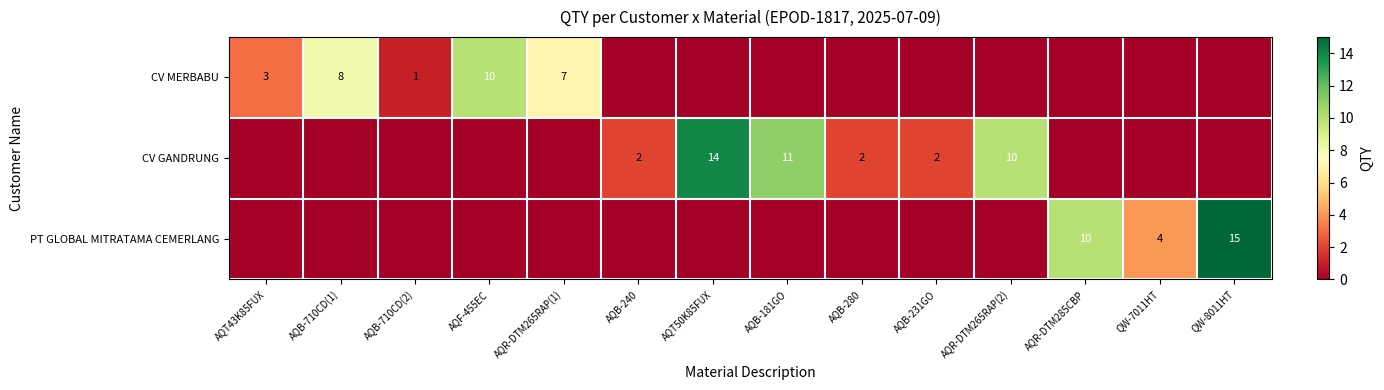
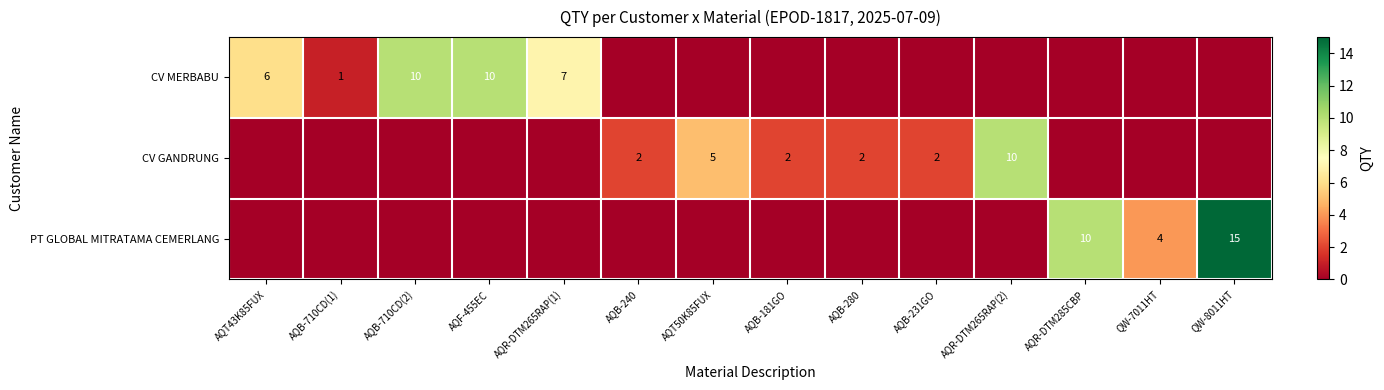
CV MERBABU, AQT43K85FUX: 3 -> 6
CV MERBABU, AQB-710CD(1): 8 -> 1
CV MERBABU, AQB-710CD(2): 1 -> 10
CV GANDRUNG, AQT50K85FUX: 14 -> 5
CV GANDRUNG, AQB-181GO: 11 -> 2
